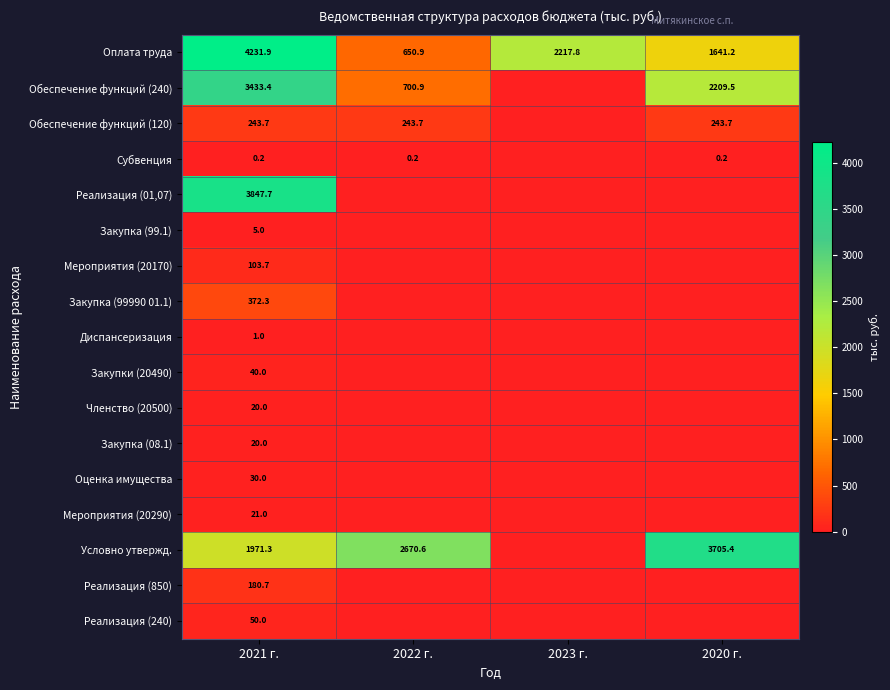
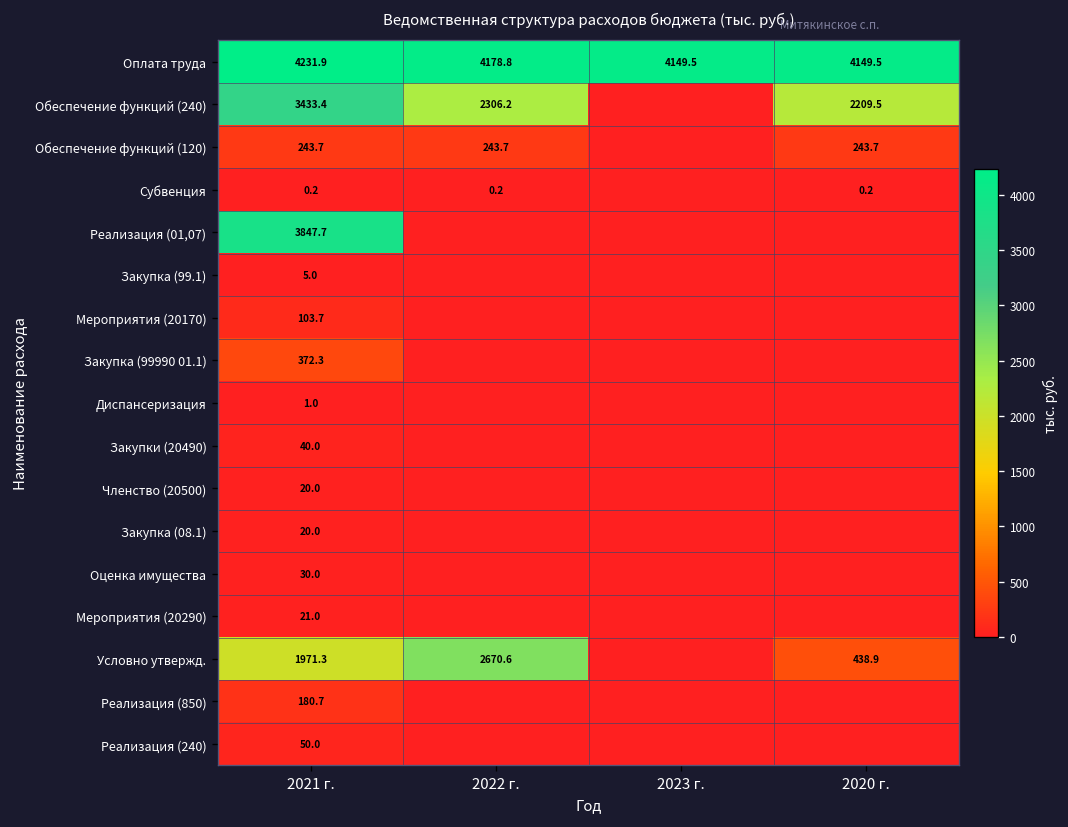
Оплата труда, 2022 г.: 650.9 -> 4178.8
Оплата труда, 2023 г.: 2217.8 -> 4149.5
Оплата труда, 2020 г.: 1641.2 -> 4149.5
Обеспечение функций (240), 2022 г.: 700.9 -> 2306.2
Условно утвержд., 2020 г.: 3705.4 -> 438.9
